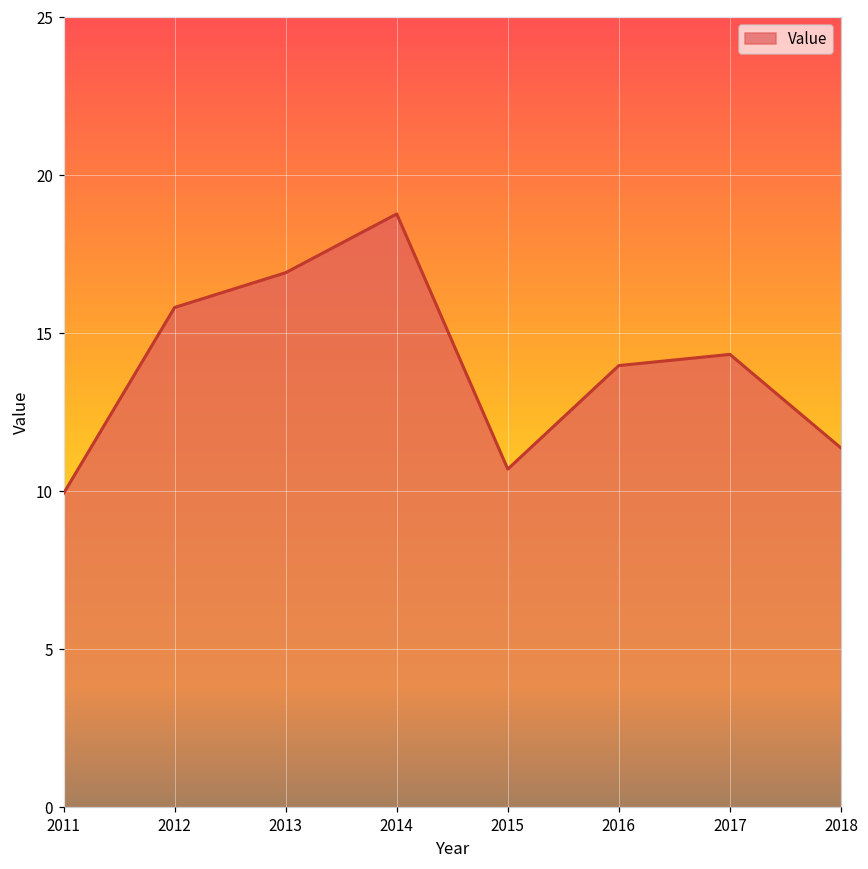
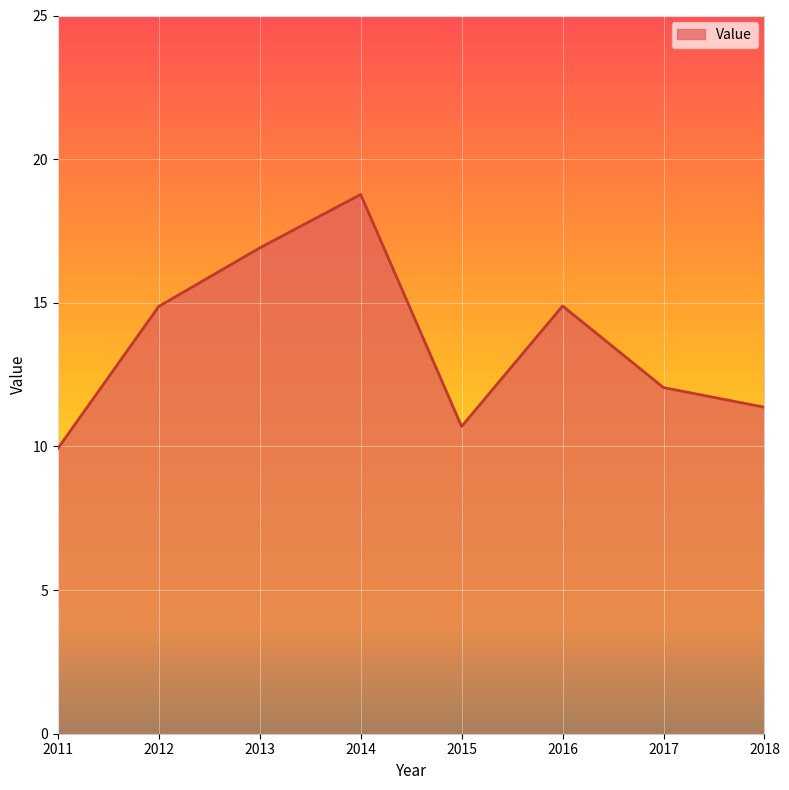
2012: 15.8 -> 14.9
2016: 14.0 -> 14.9
2017: 14.3 -> 12.0
